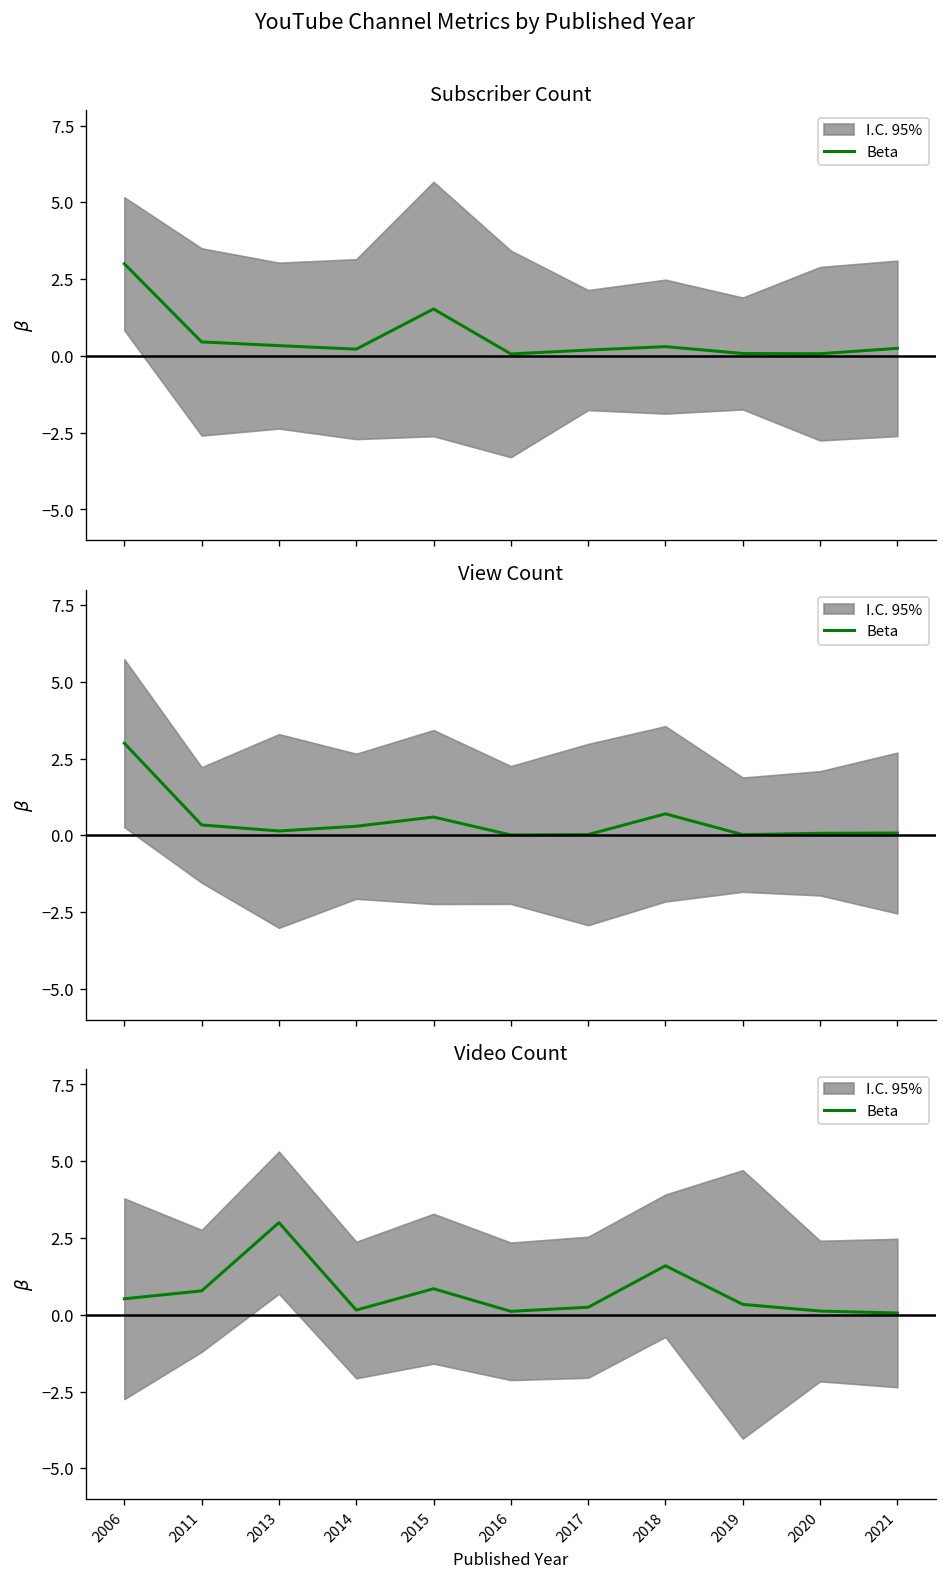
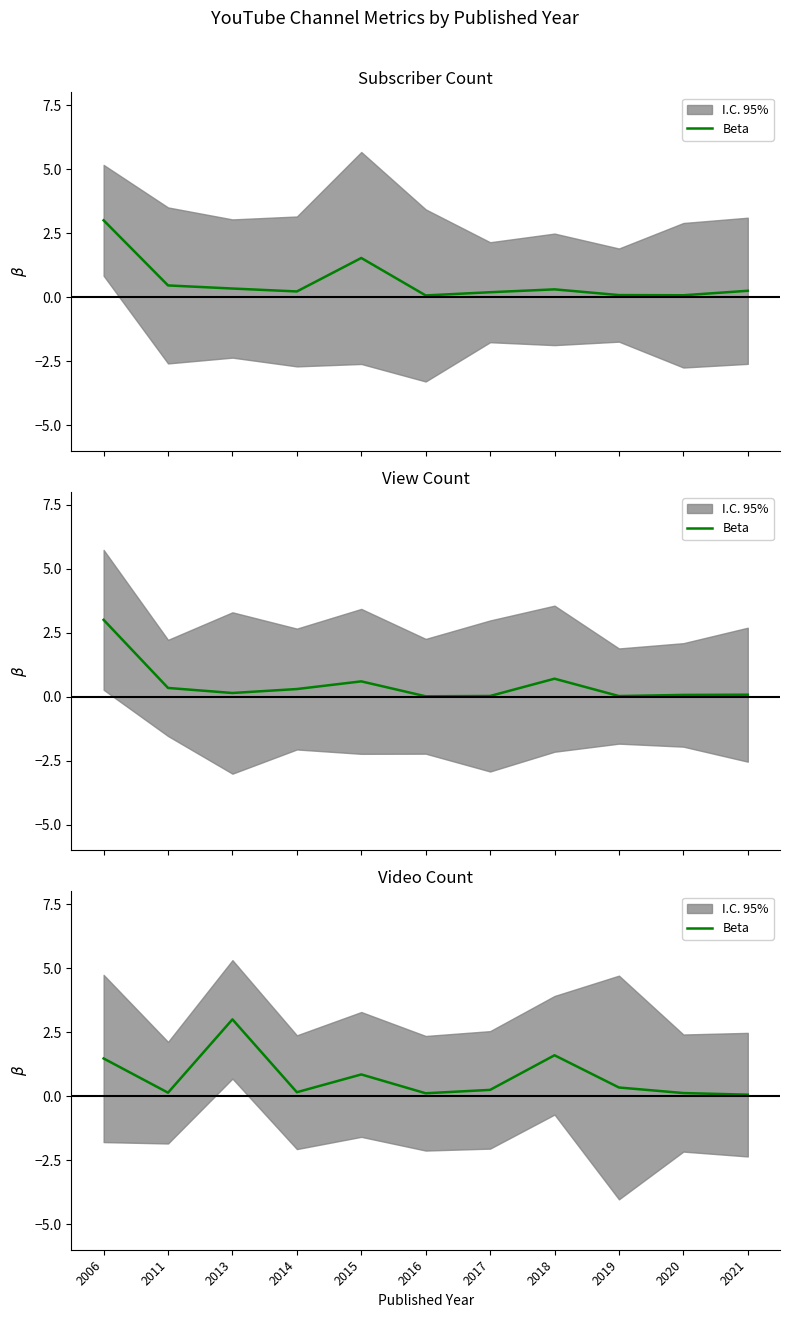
Video Count, Beta, 2006: 0.5 -> 1.5
Video Count, Beta, 2011: 0.8 -> 0.1
